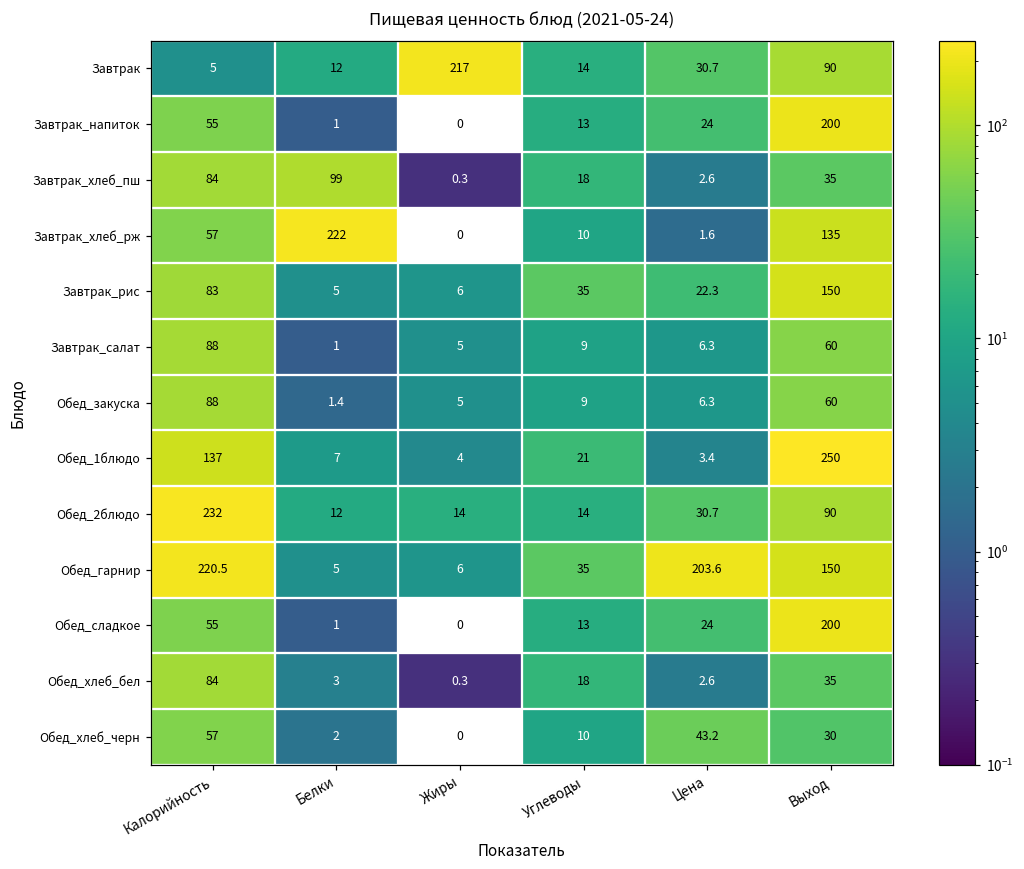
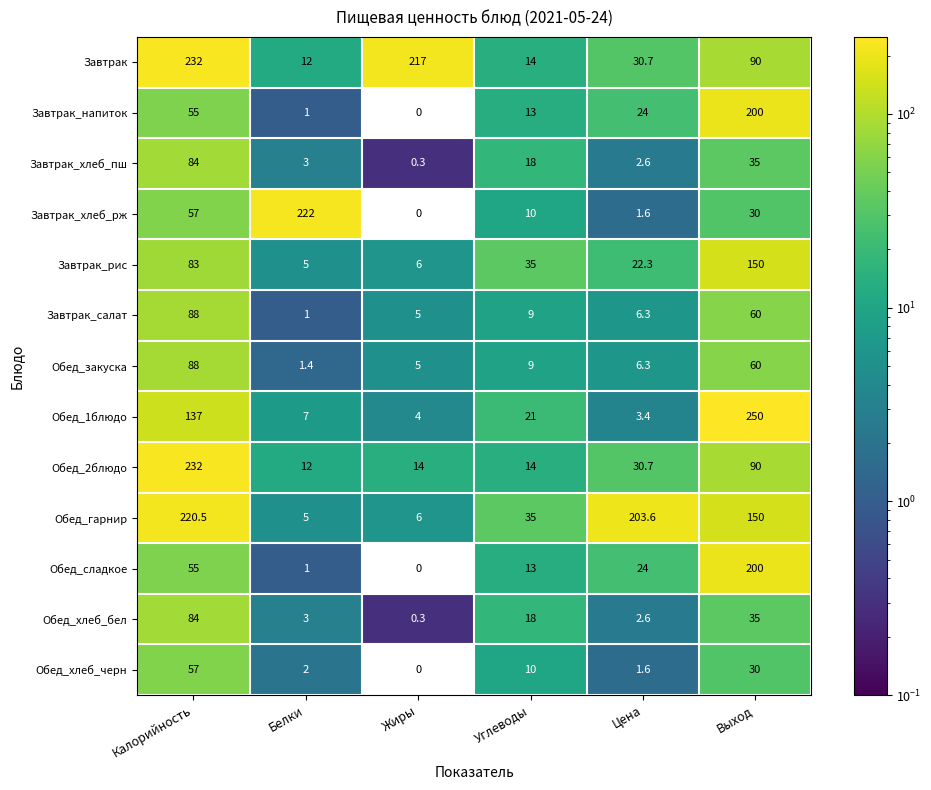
Завтрак, Калорийность: 5 -> 232
Завтрак_хлеб_пш, Белки: 99 -> 3
Завтрак_хлеб_рж, Выход: 135 -> 30
Обед_хлеб_черн, Цена: 43.2 -> 1.6
